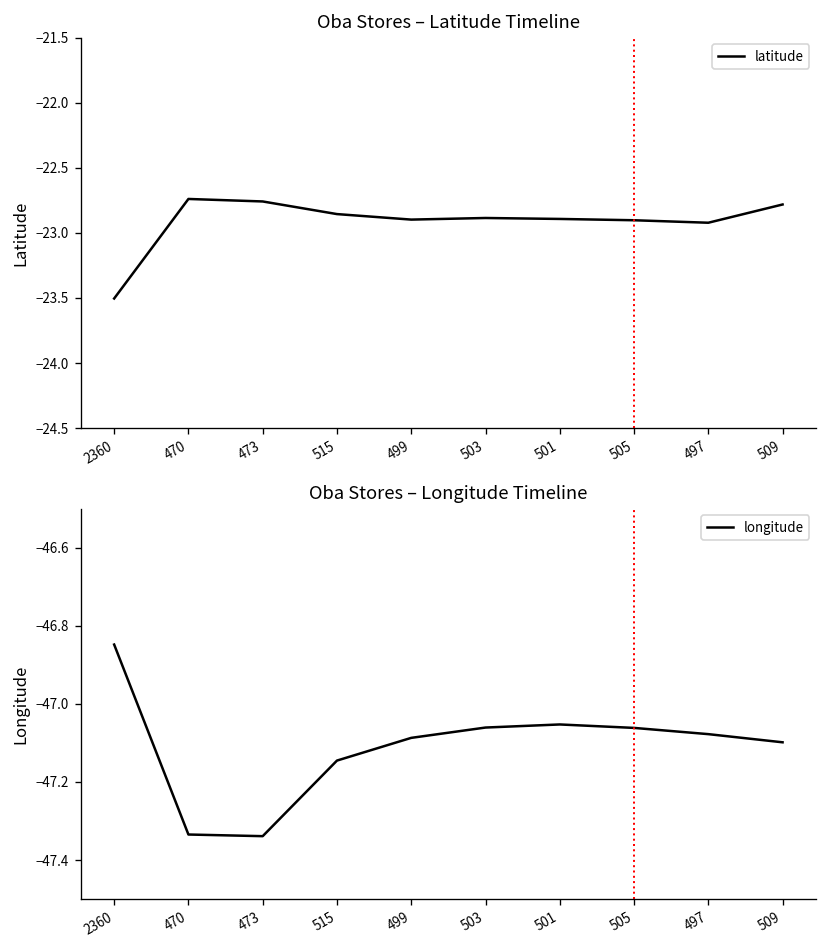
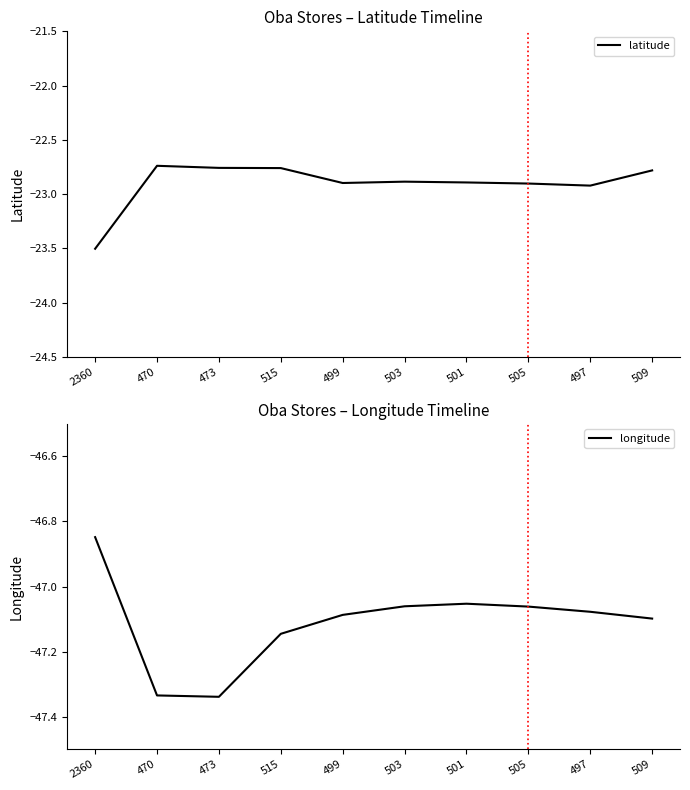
Oba Stores – Latitude Timeline, 515: -22.86 -> -22.76
